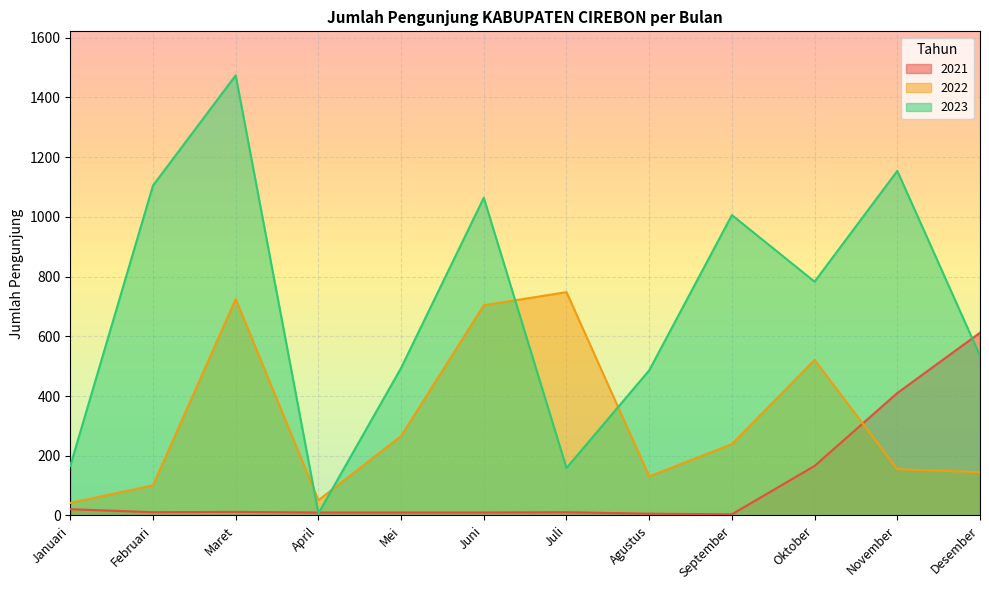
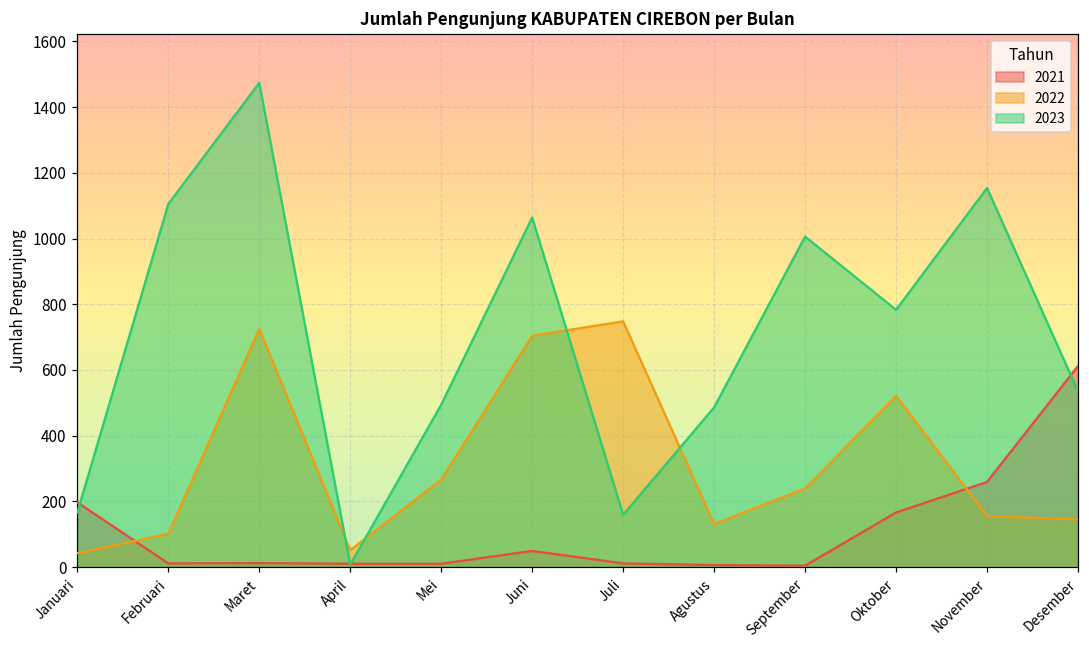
2021, Januari: 20 -> 200
2021, Juni: 10 -> 50
2021, November: 410 -> 260
